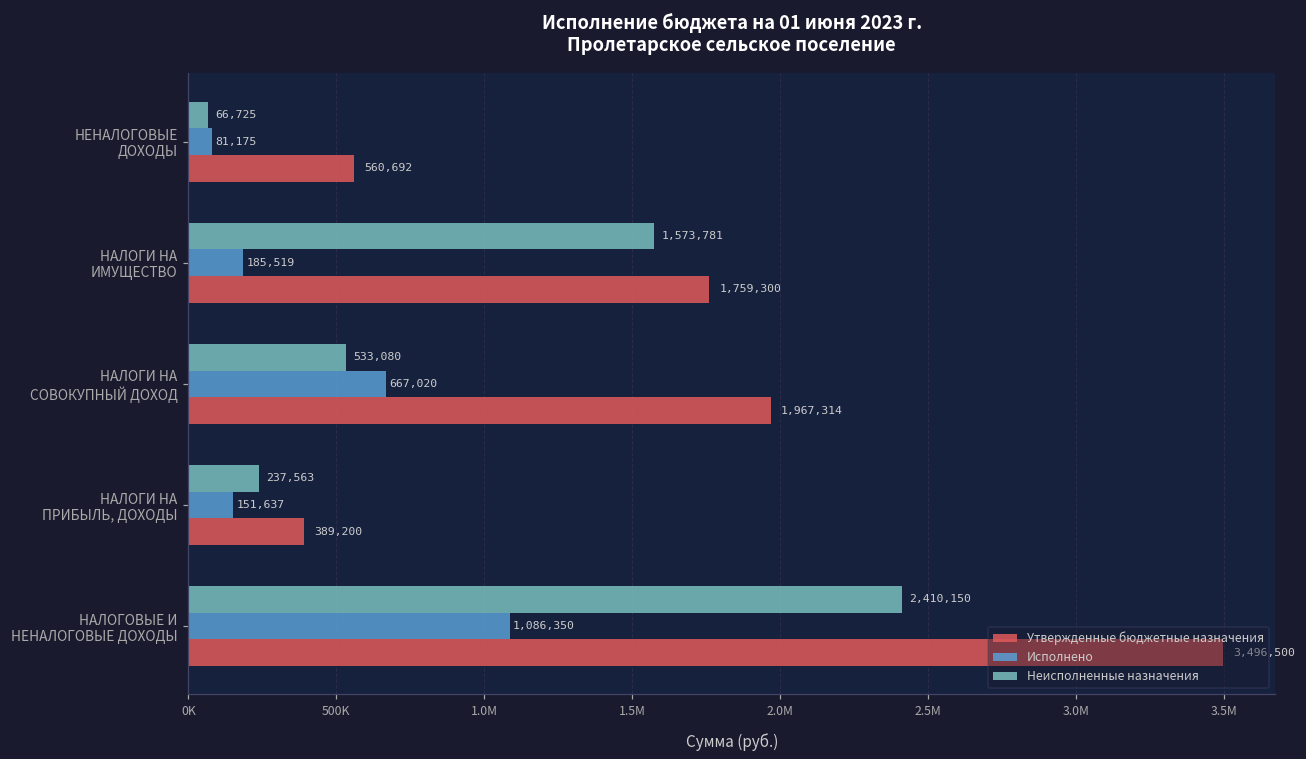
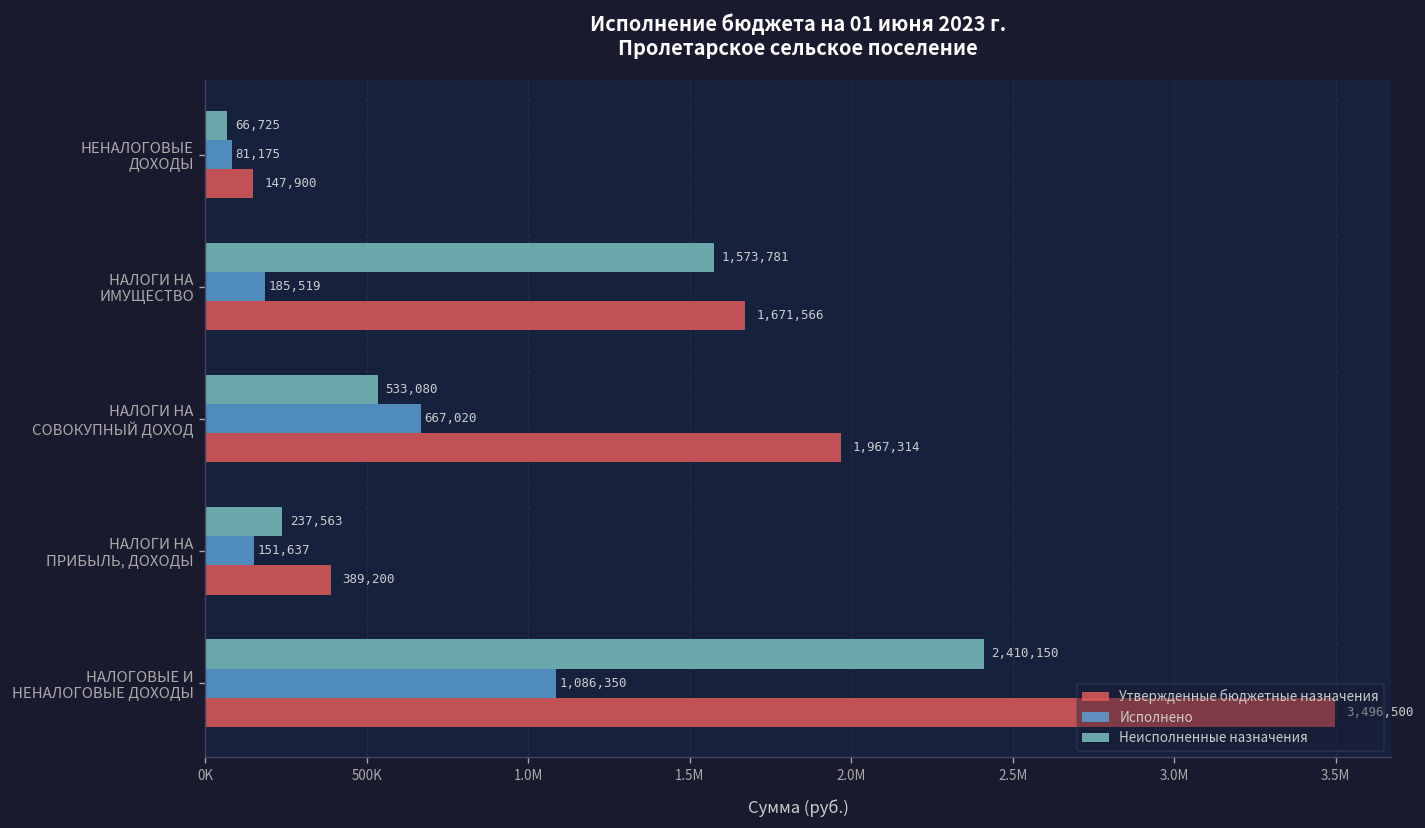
Утвержденные бюджетные назначения, НЕНАЛОГОВЫЕ ДОХОДЫ: 560,692 -> 147,900
Утвержденные бюджетные назначения, НАЛОГИ НА ИМУЩЕСТВО: 1,759,300 -> 1,671,566
